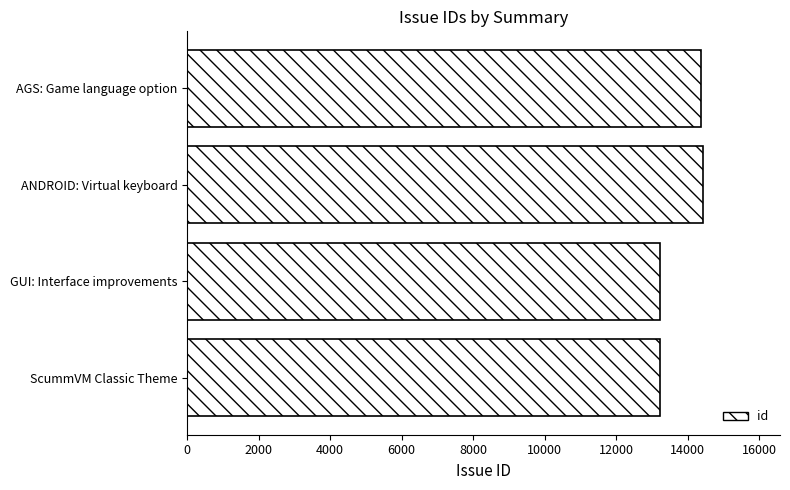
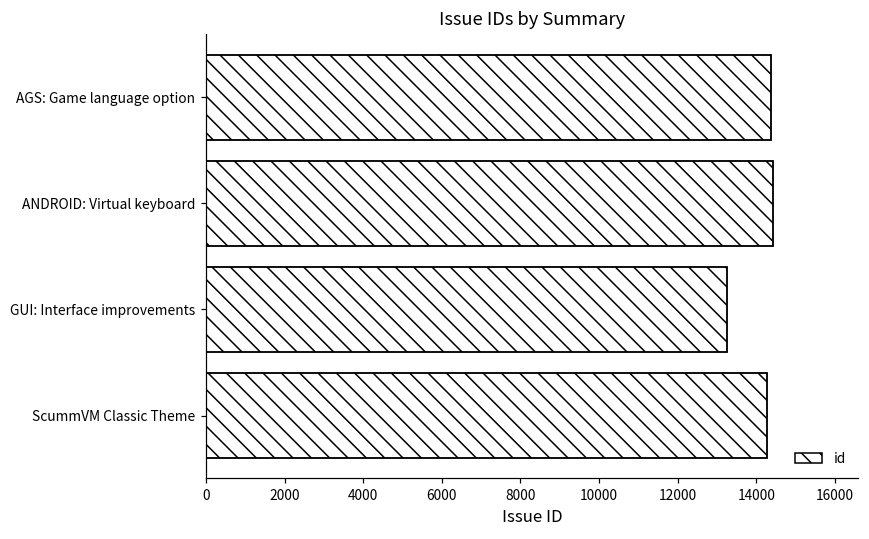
ScummVM Classic Theme: 13200 -> 14300
